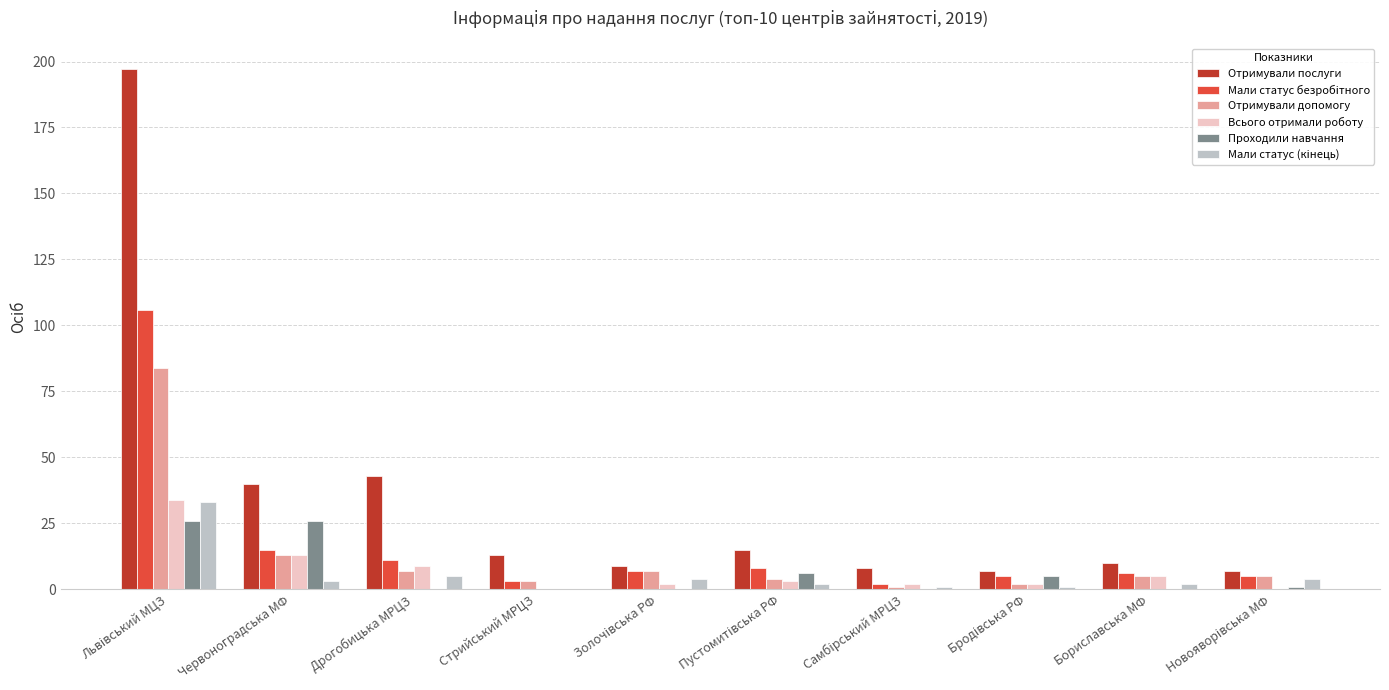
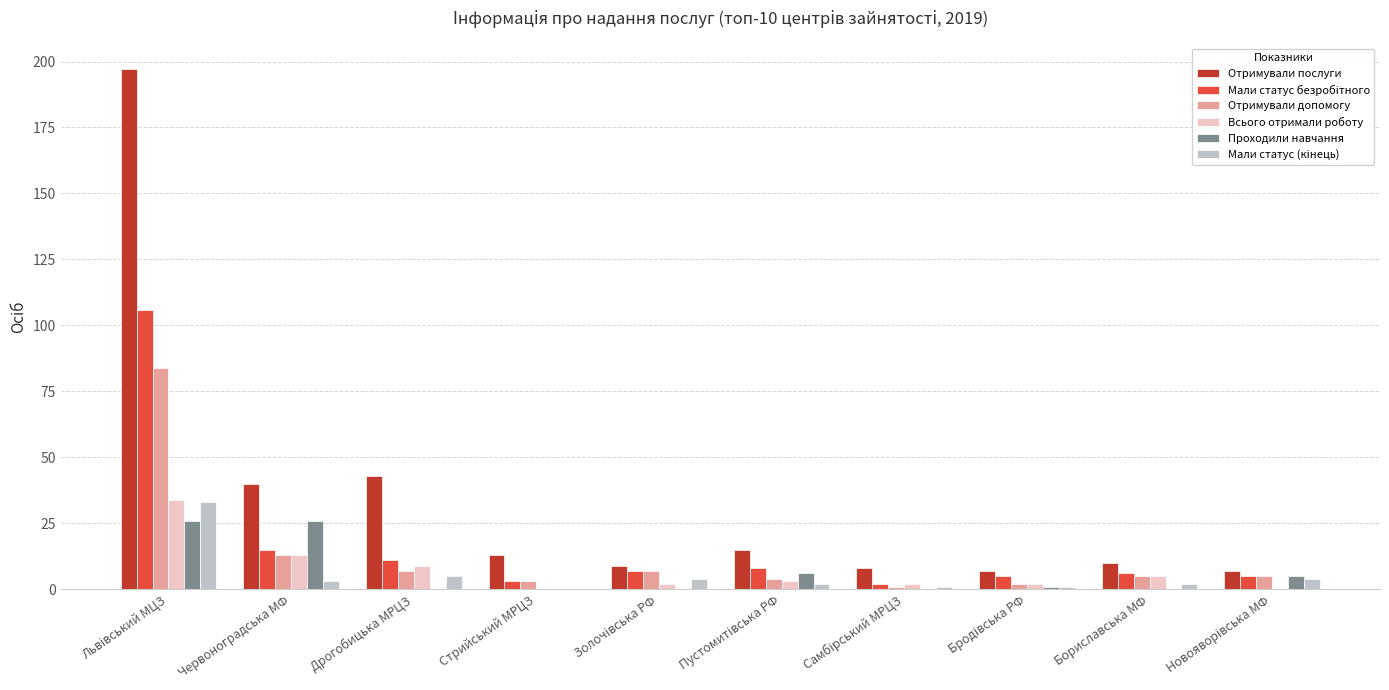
Проходили навчання, Бродівська РФ: 5 -> 1
Проходили навчання, Новояворівська МФ: 1 -> 5
